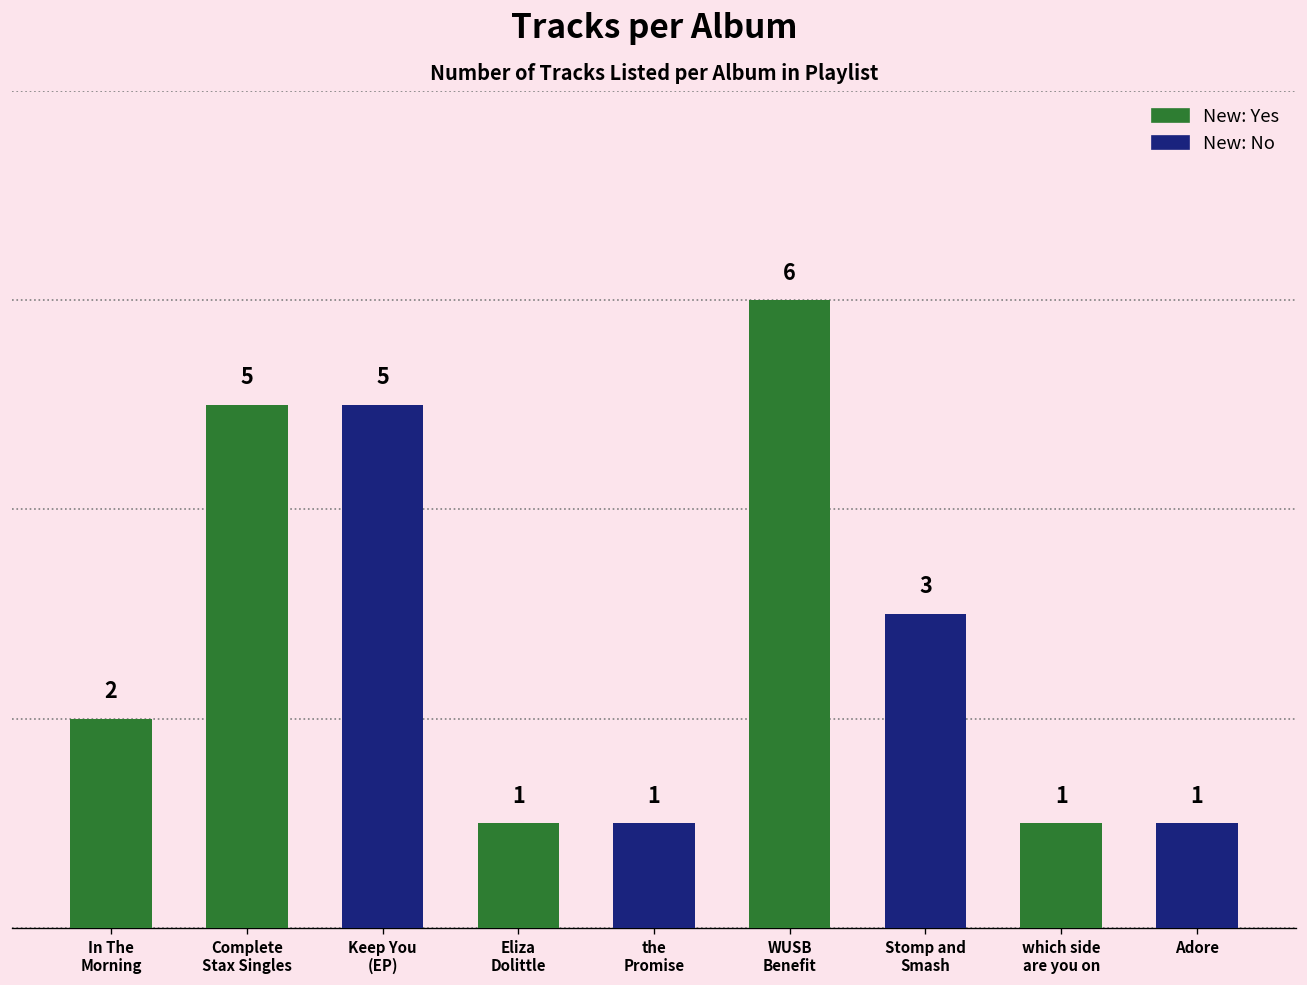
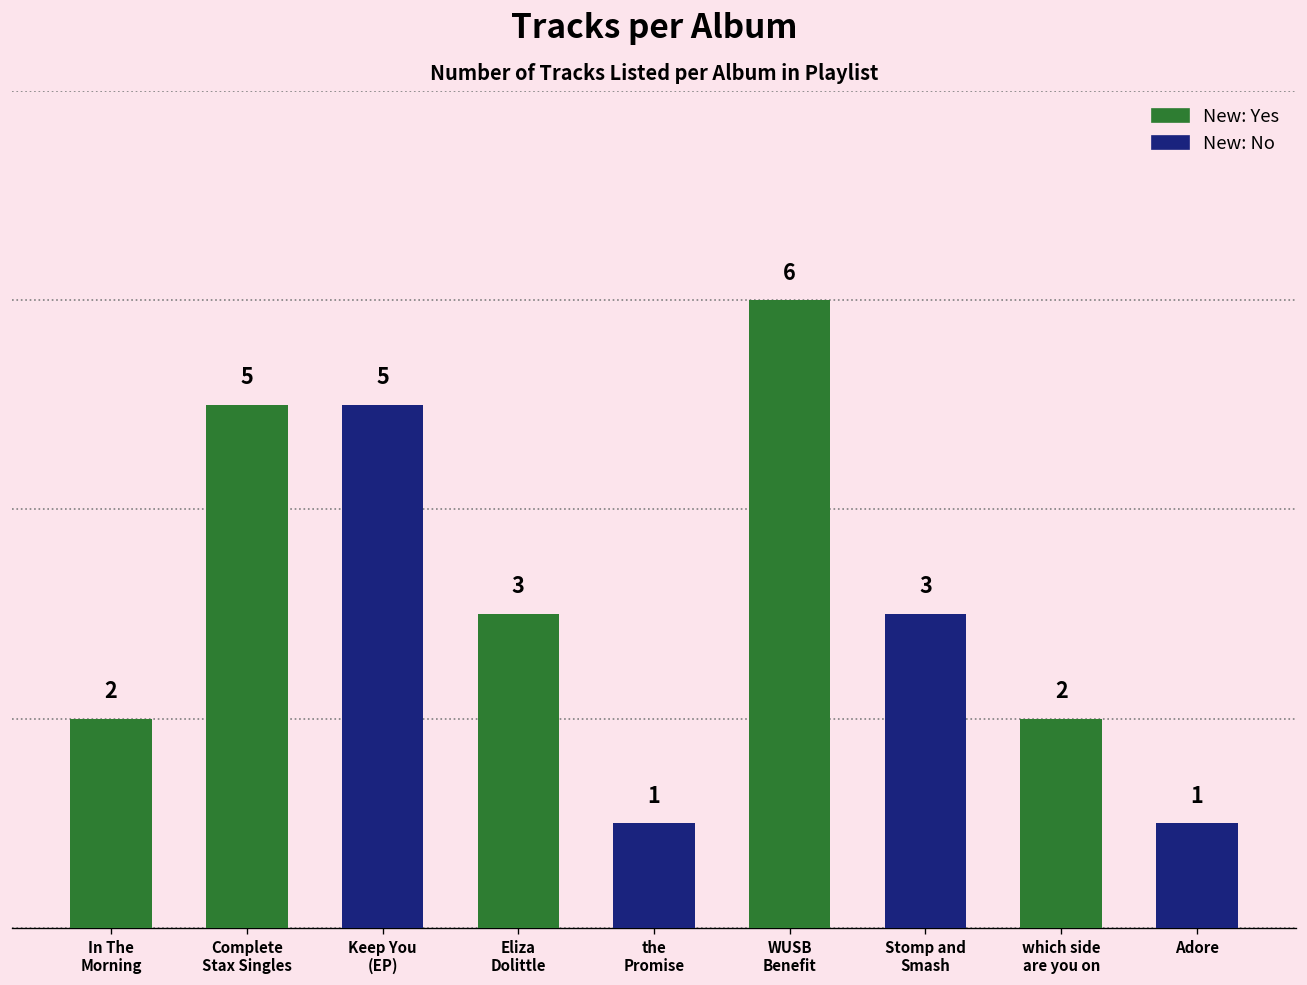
Eliza Dolittle: 1 -> 3
which side are you on: 1 -> 2
